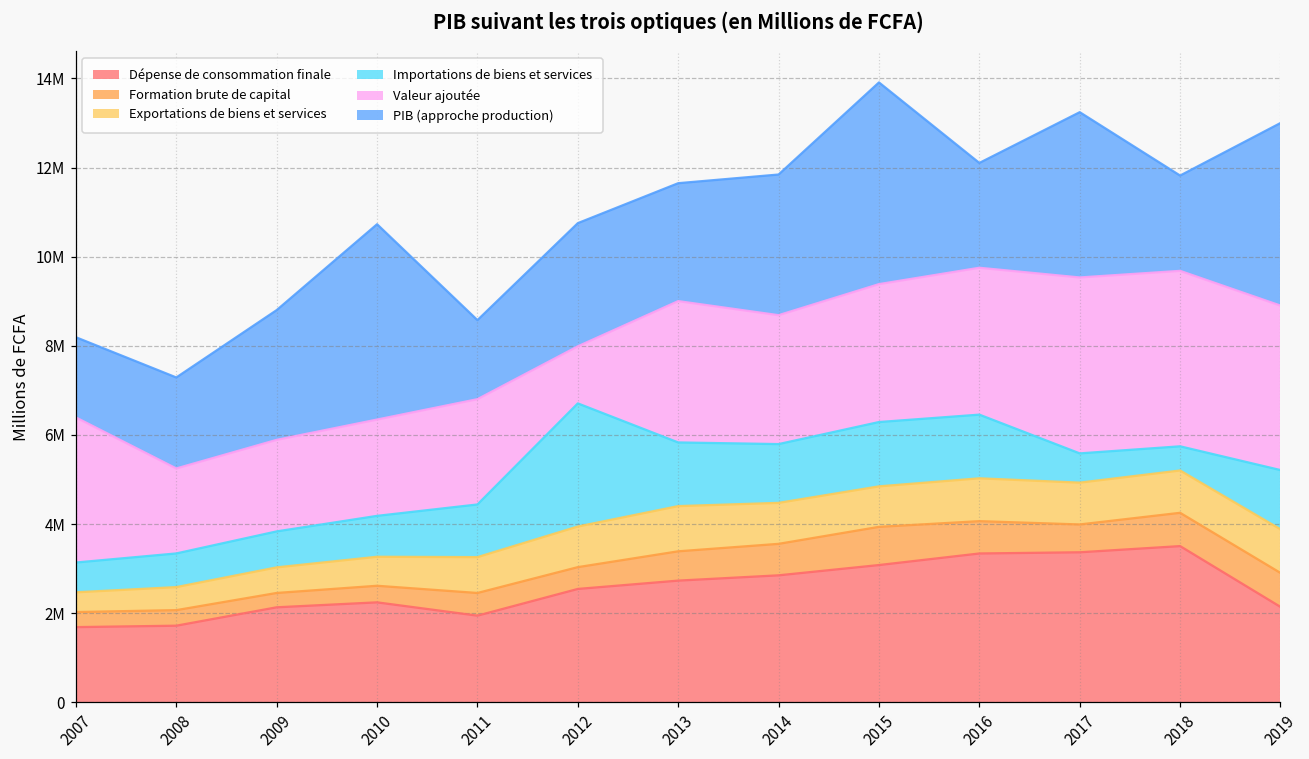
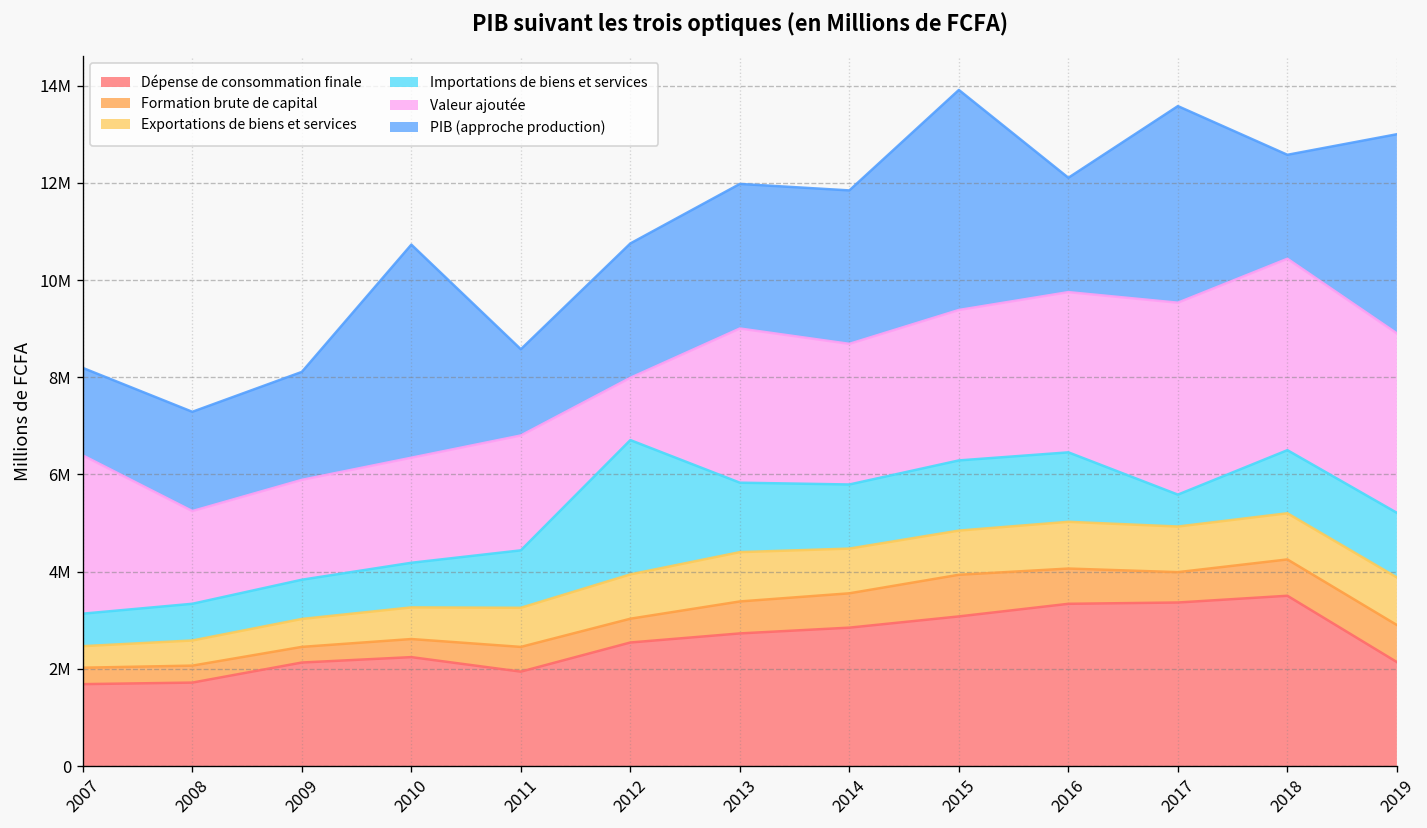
PIB (approche production), 2009: 2900000 -> 2200000
PIB (approche production), 2013: 2600000 -> 3000000
PIB (approche production), 2017: 3700000 -> 4000000
Importations de biens et services, 2018: 500000 -> 1300000
